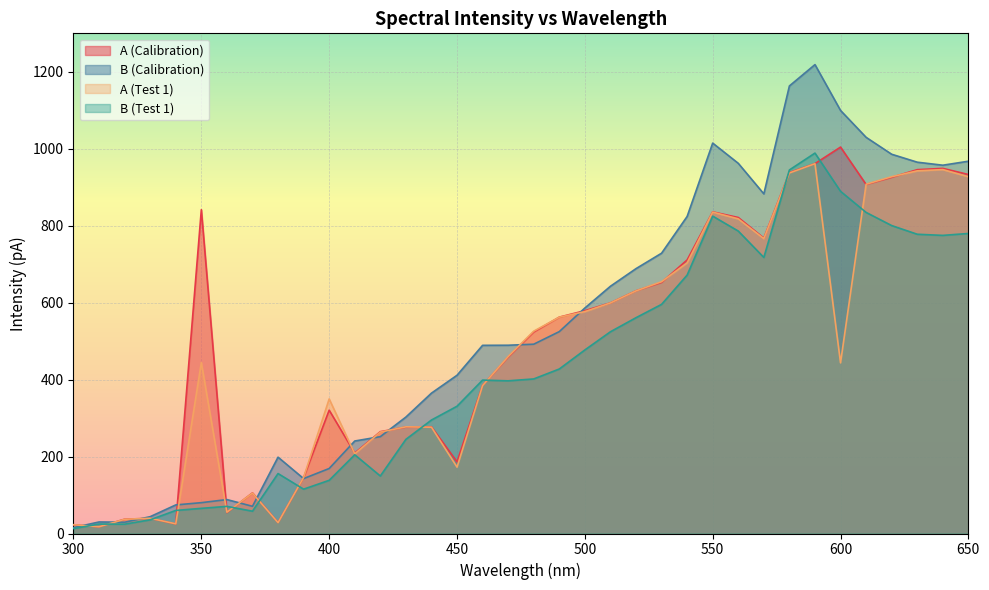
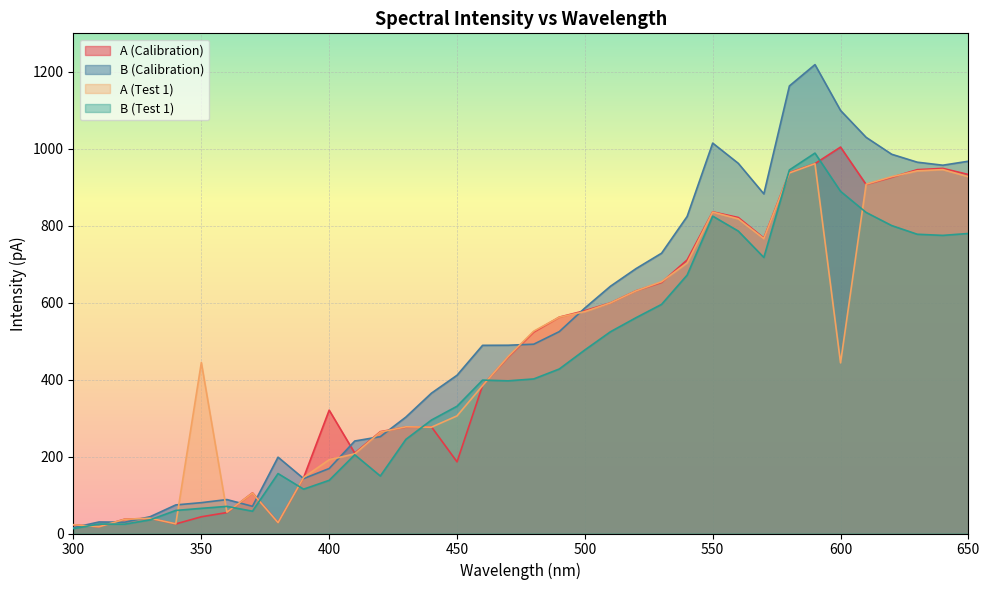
A (Calibration), 350: 840 -> 40
A (Test 1), 400: 350 -> 190
A (Test 1), 450: 170 -> 310
